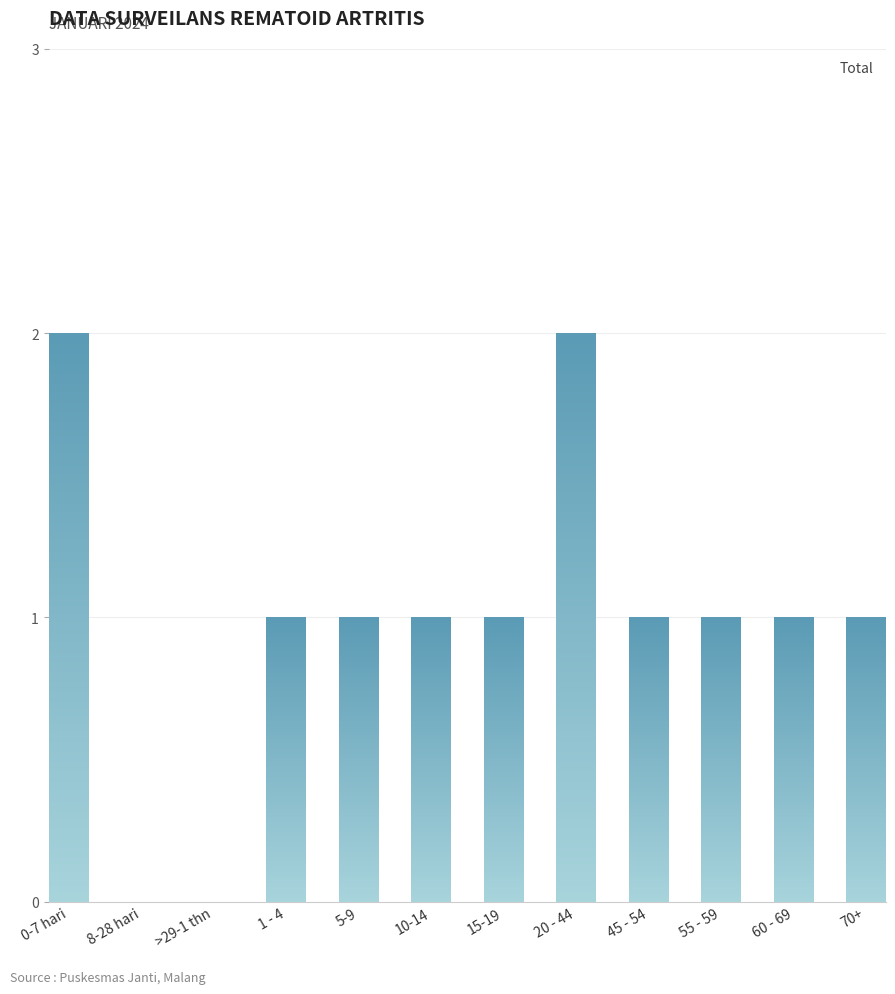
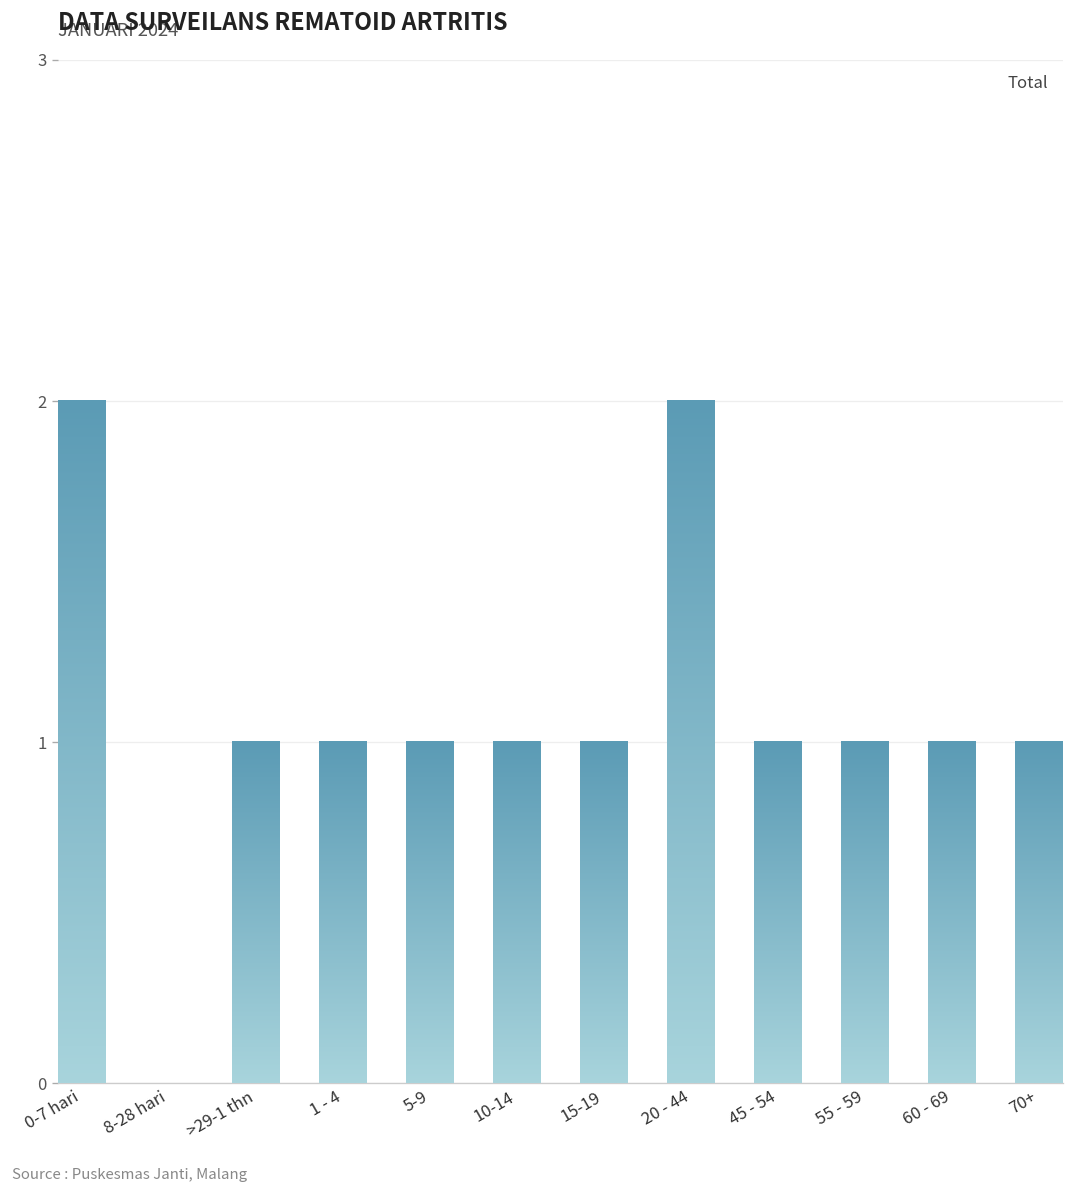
>29-1 thn: 0 -> 1
